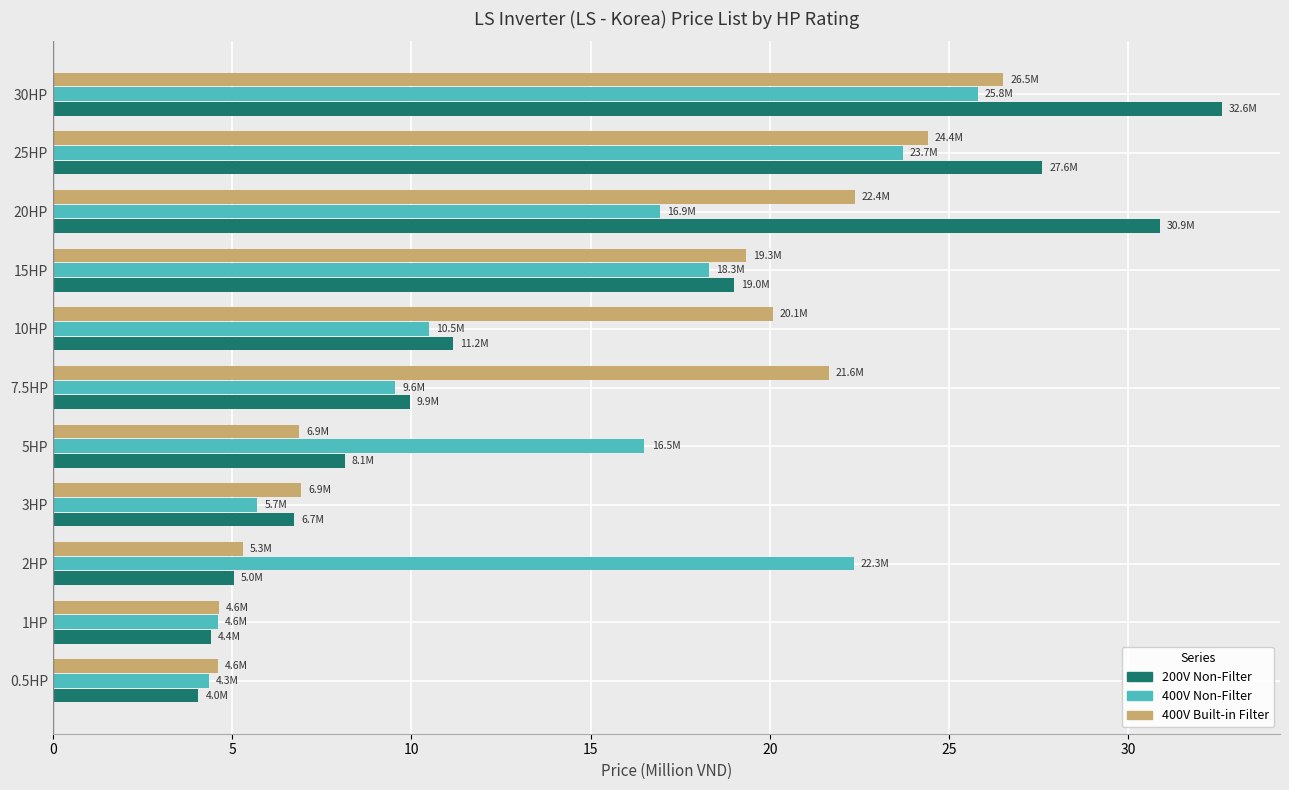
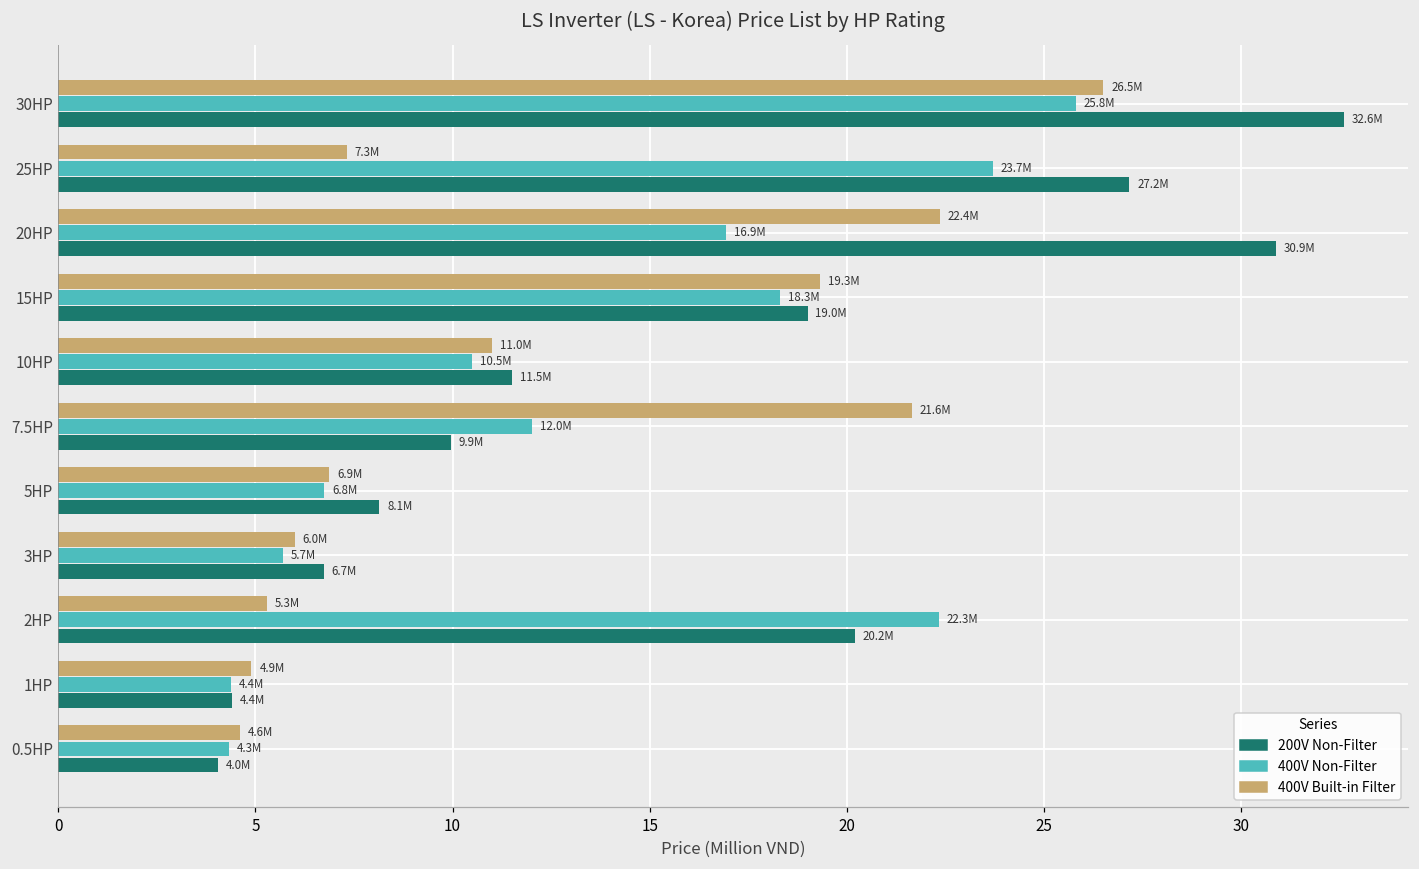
400V Built-in Filter, 25HP: 24.4M -> 7.3M
200V Non-Filter, 25HP: 27.6M -> 27.2M
400V Built-in Filter, 10HP: 20.1M -> 11.0M
200V Non-Filter, 10HP: 11.2M -> 11.5M
400V Non-Filter, 7.5HP: 9.6M -> 12.0M
400V Non-Filter, 5HP: 16.5M -> 6.8M
400V Built-in Filter, 3HP: 6.9M -> 6.0M
200V Non-Filter, 2HP: 5.0M -> 20.2M
400V Built-in Filter, 1HP: 4.6M -> 4.9M
400V Non-Filter, 1HP: 4.6M -> 4.4M
